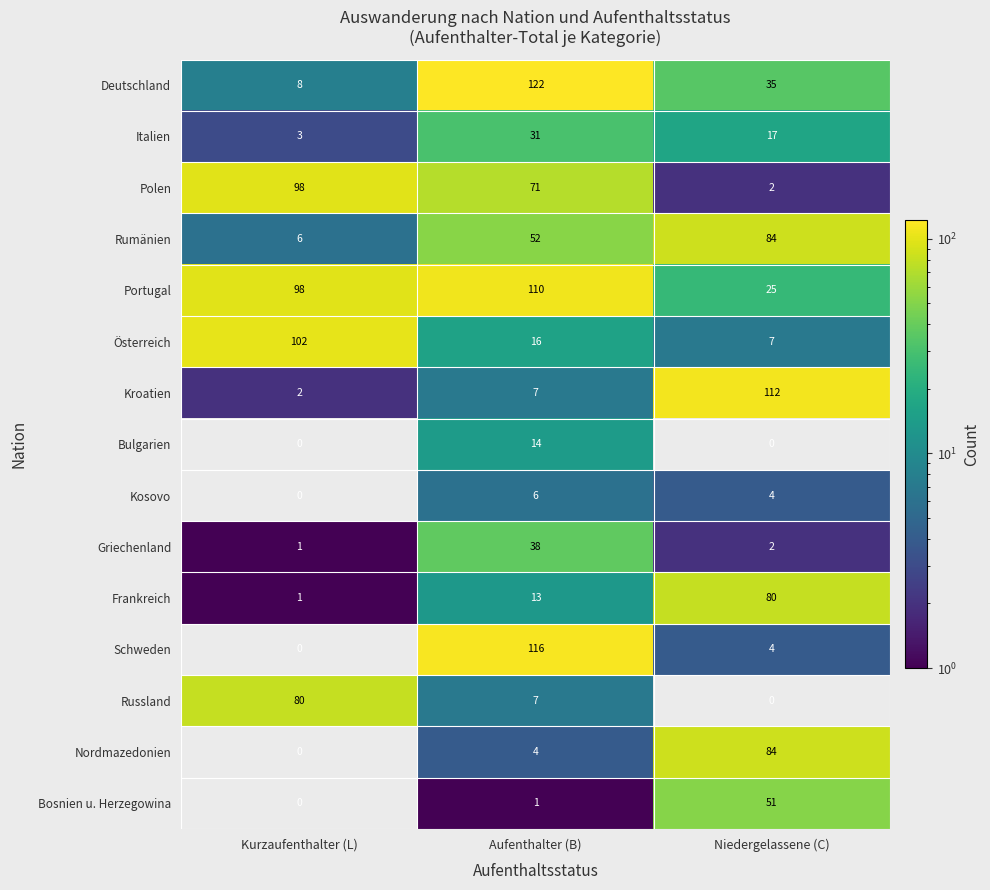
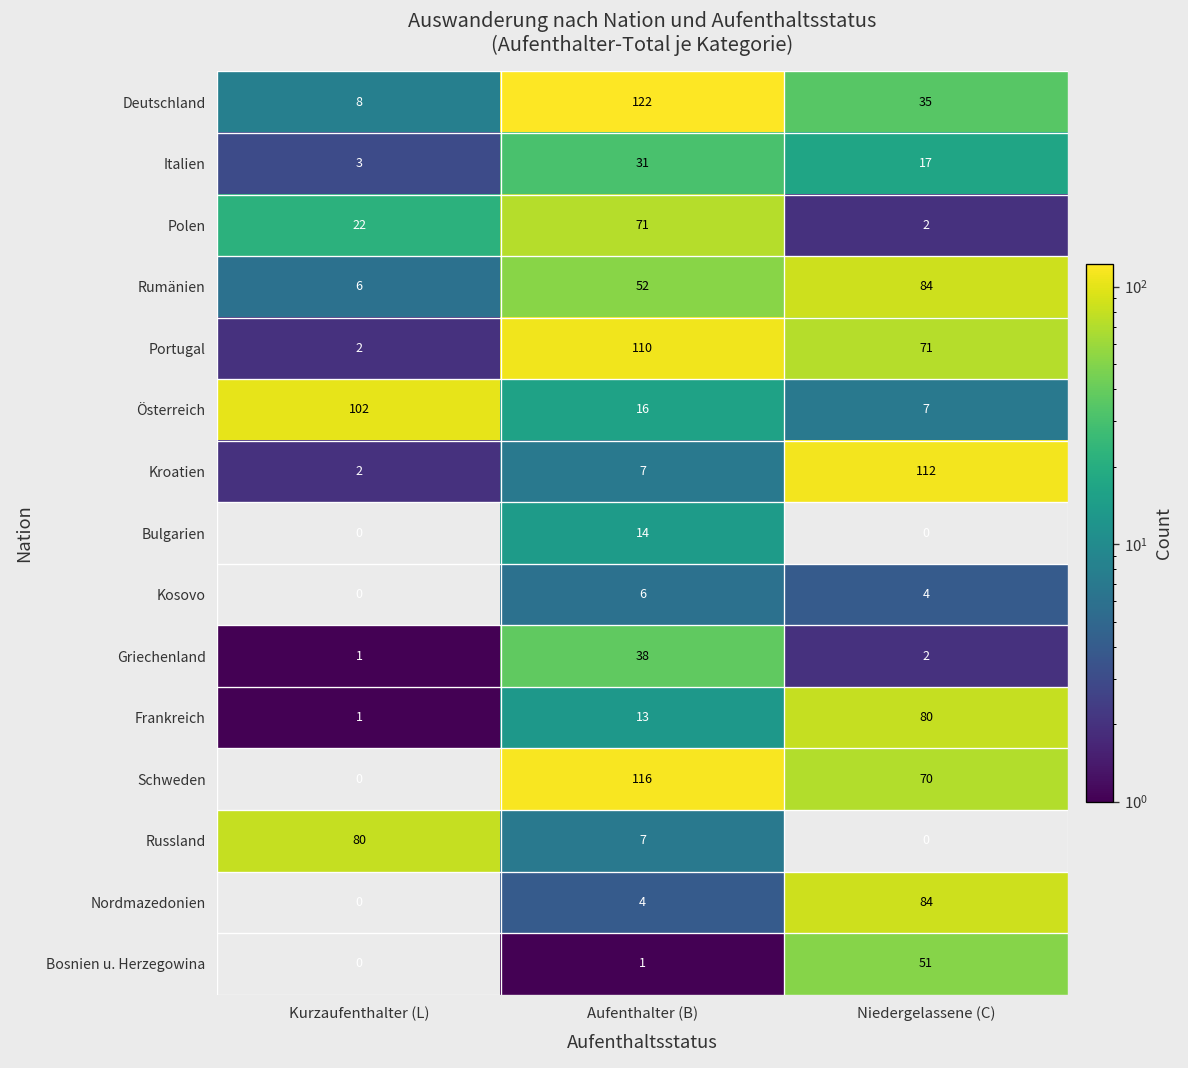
Polen, Kurzaufenthalter (L): 98 -> 22
Portugal, Kurzaufenthalter (L): 98 -> 2
Portugal, Niedergelassene (C): 25 -> 71
Schweden, Niedergelassene (C): 4 -> 70
